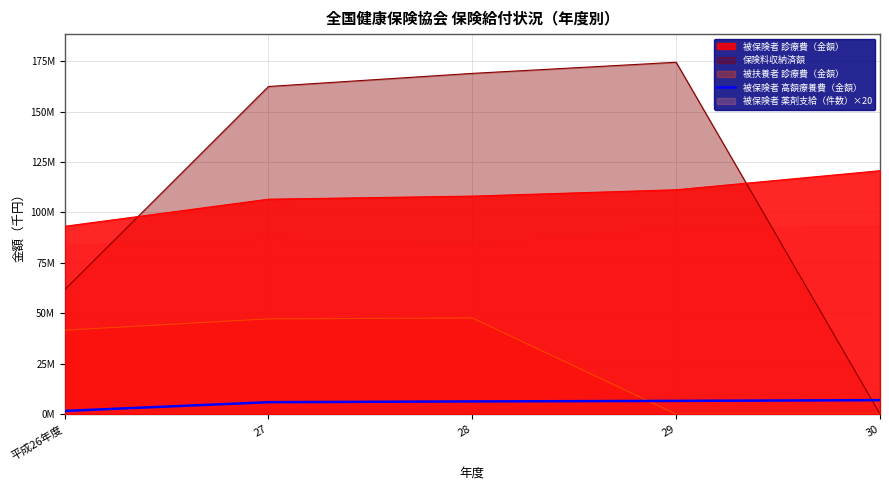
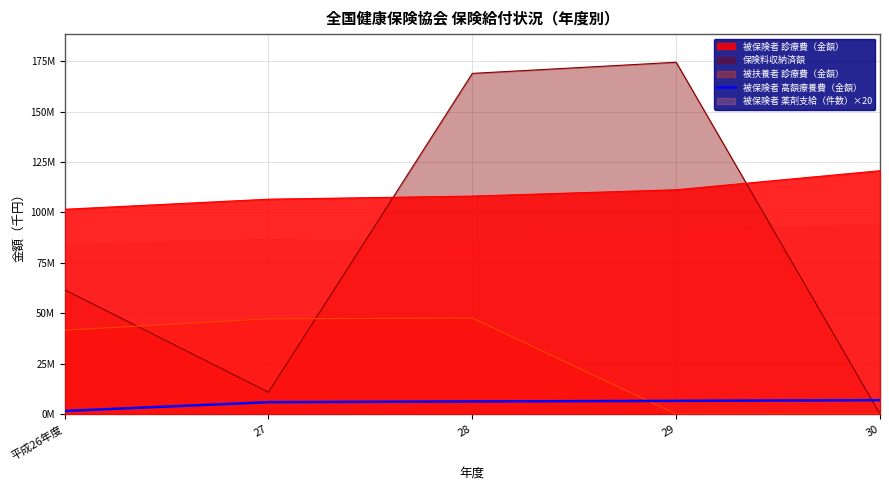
被保険者 診療費（金額）, 平成26年度: 93000000 -> 102000000
保険料収納済額, 27: 162000000 -> 11000000
